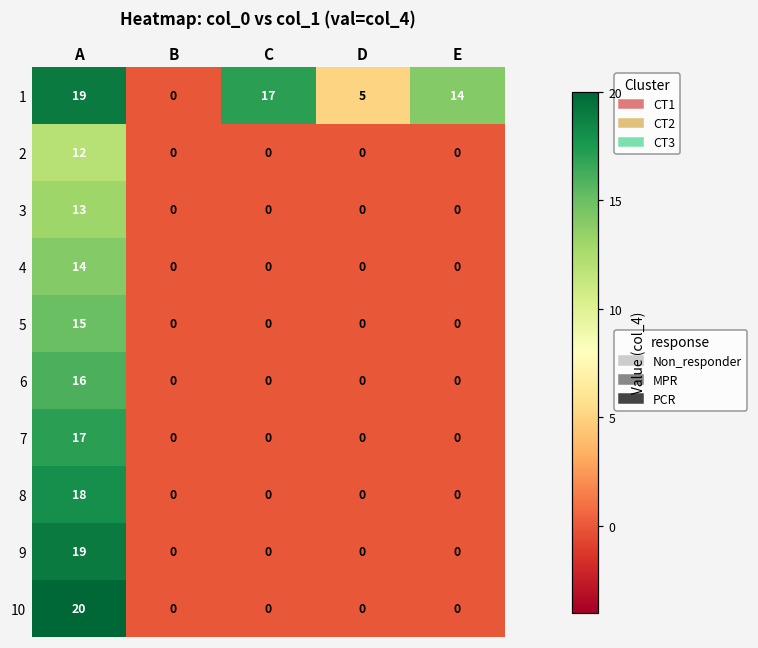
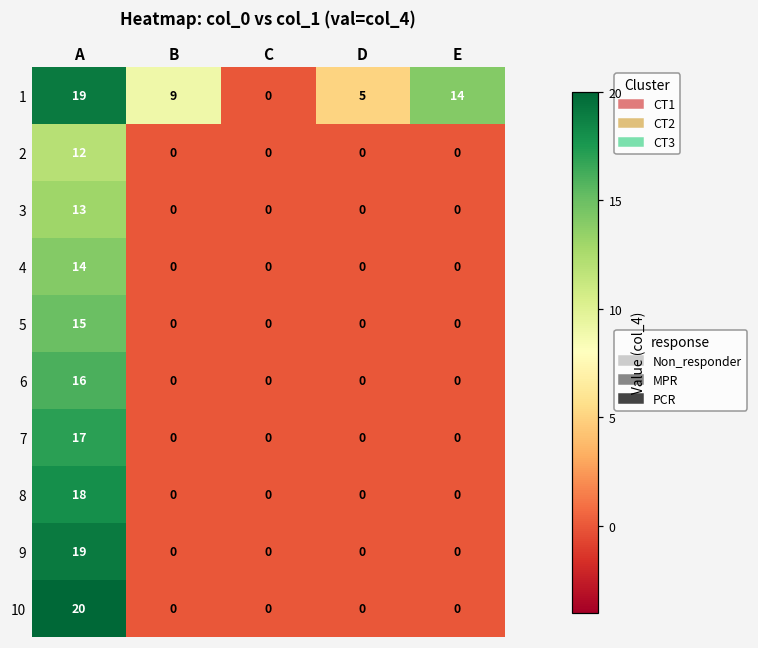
1, B: 0 -> 9
1, C: 17 -> 0
